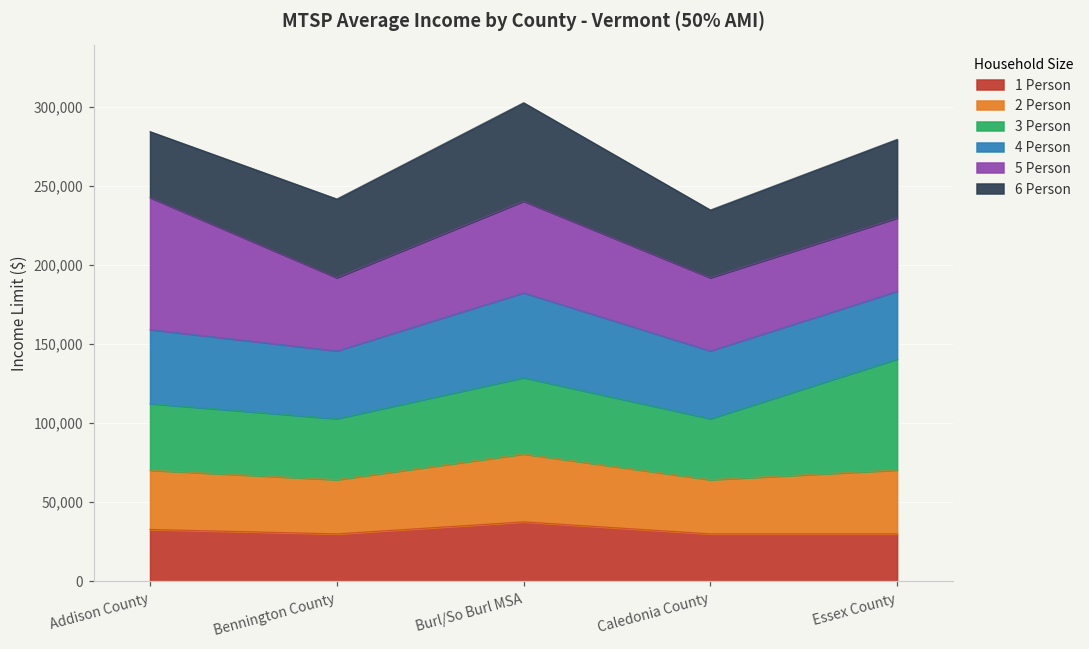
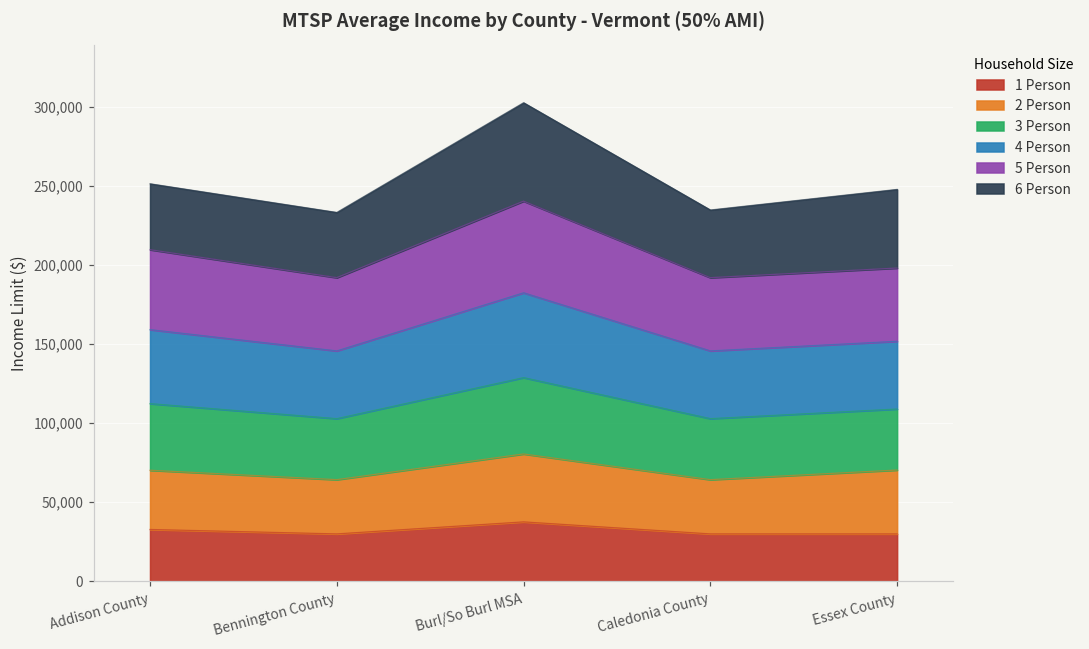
5 Person, Addison County: 84,000 -> 51,000
6 Person, Bennington County: 50,000 -> 41,000
3 Person, Essex County: 70,000 -> 39,000
